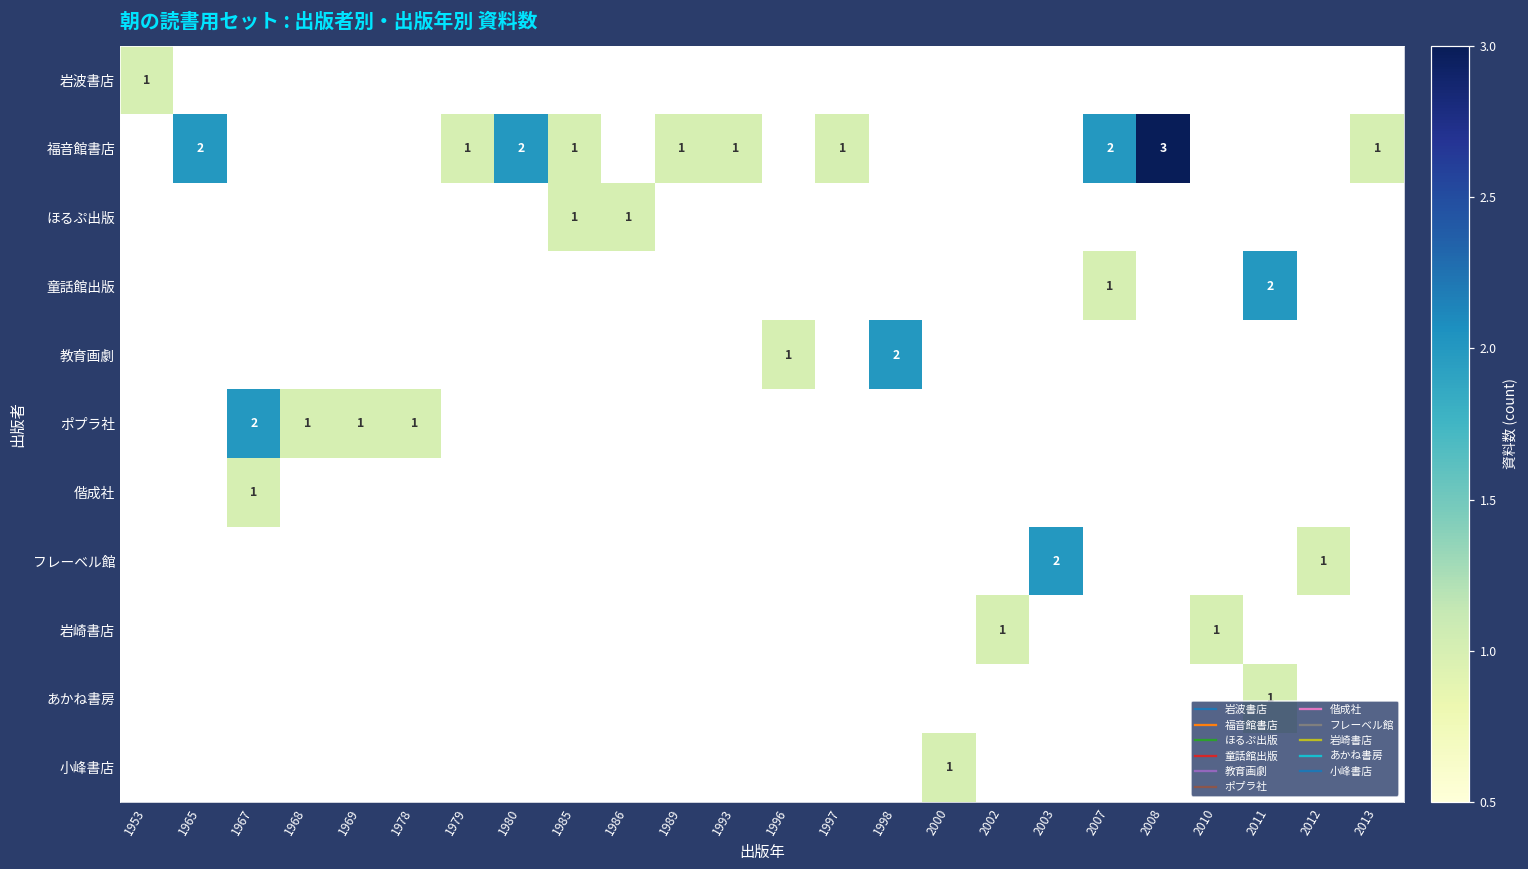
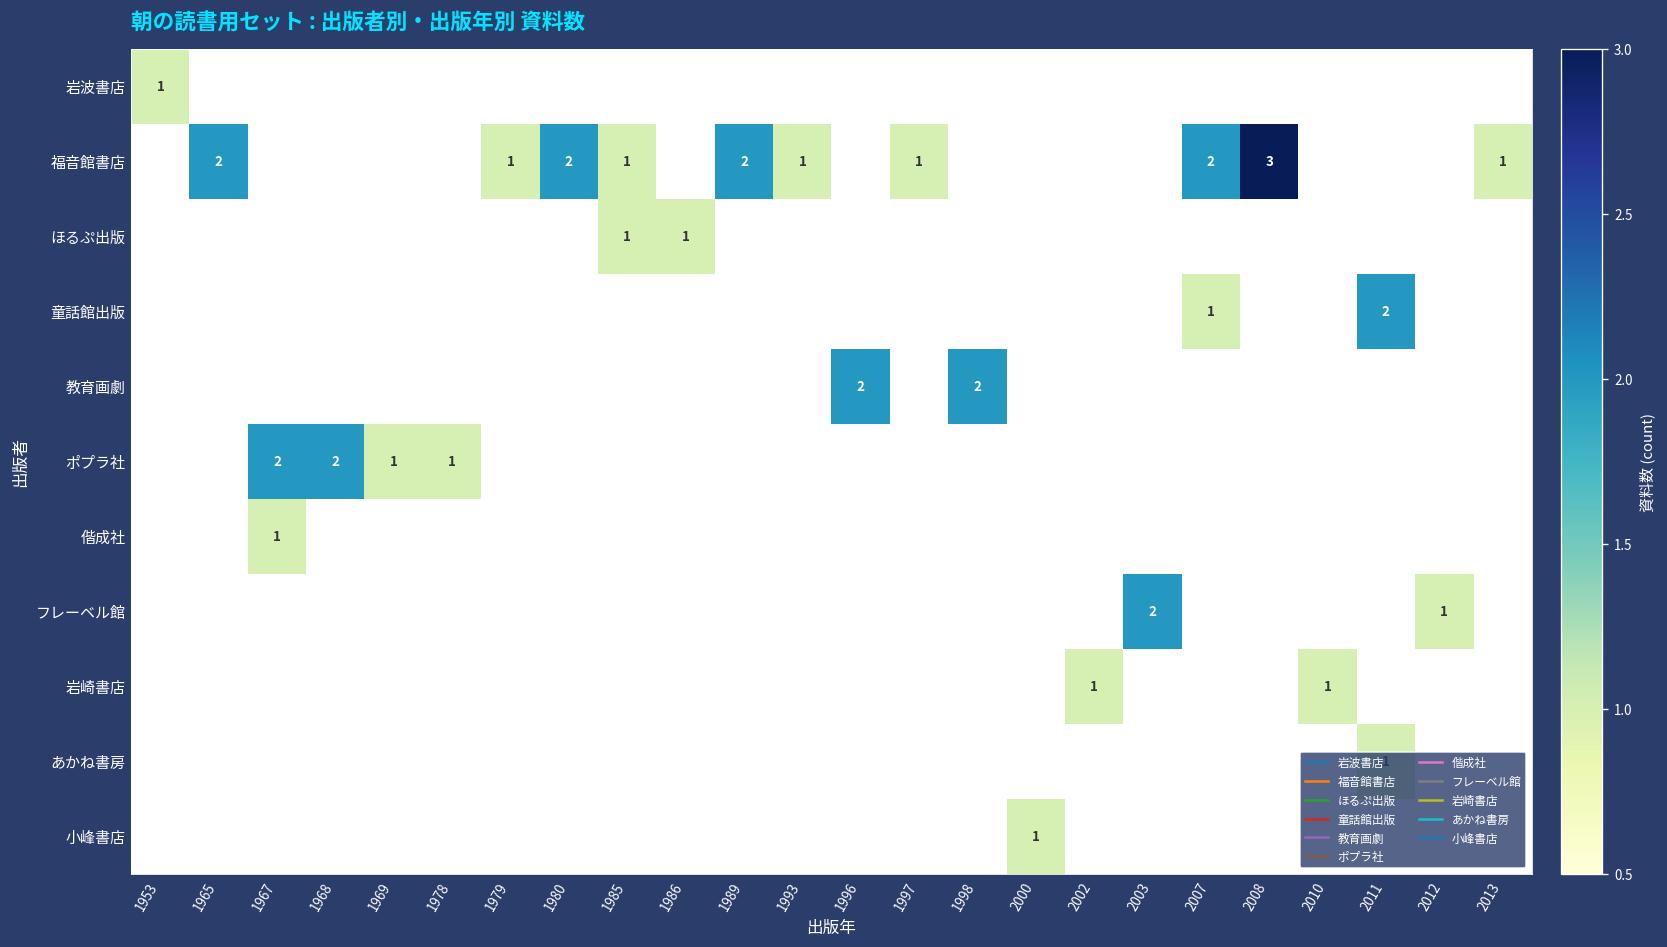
福音館書店, 1989: 1 -> 2
教育画劇, 1996: 1 -> 2
ポプラ社, 1968: 1 -> 2
